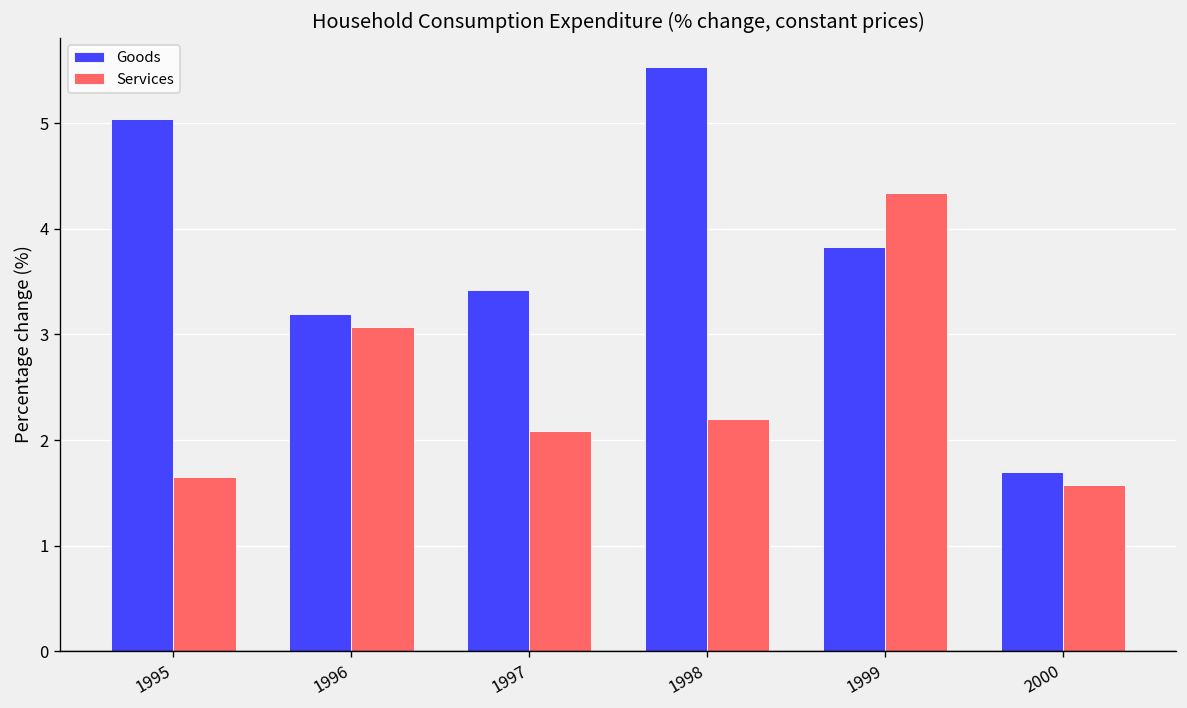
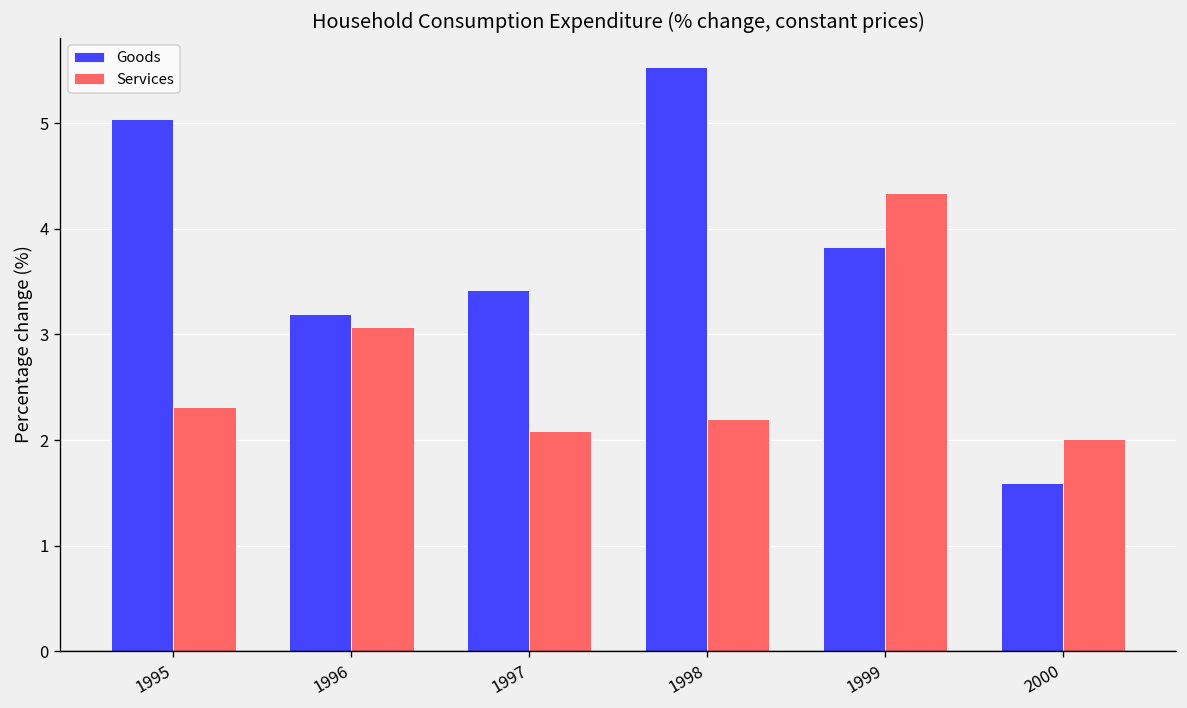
Services, 1995: 1.7 -> 2.3
Goods, 2000: 1.7 -> 1.6
Services, 2000: 1.6 -> 2.0
